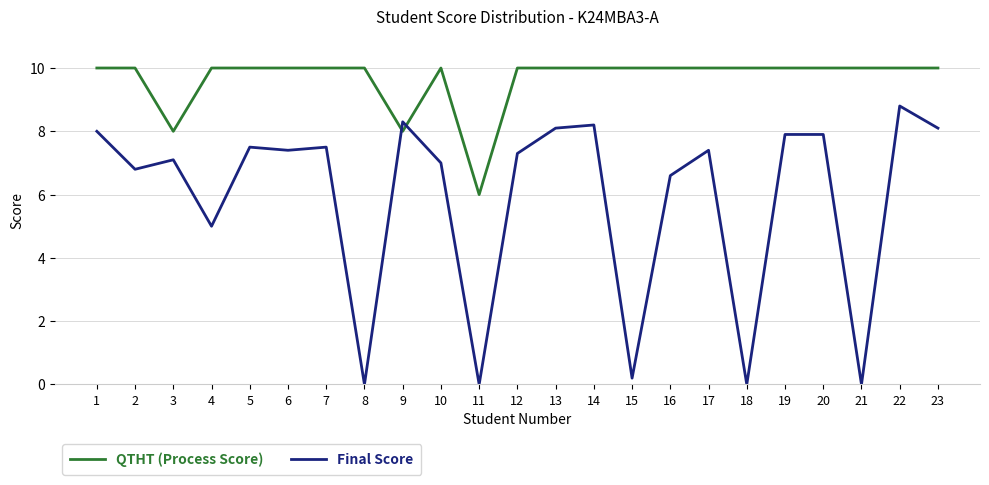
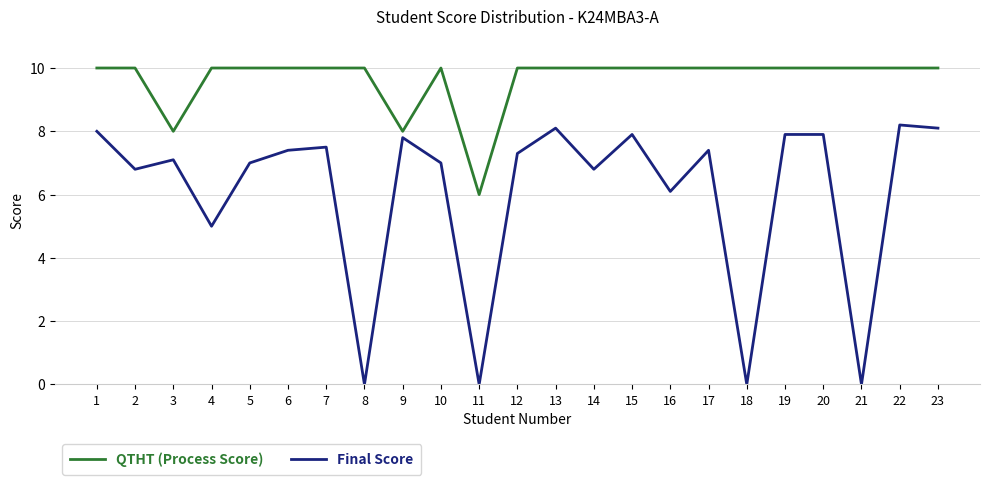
Final Score, 5: 7.5 -> 7.0
Final Score, 9: 8.3 -> 7.8
Final Score, 14: 8.2 -> 6.8
Final Score, 15: 0.2 -> 7.9
Final Score, 16: 6.6 -> 6.1
Final Score, 22: 8.8 -> 8.2
